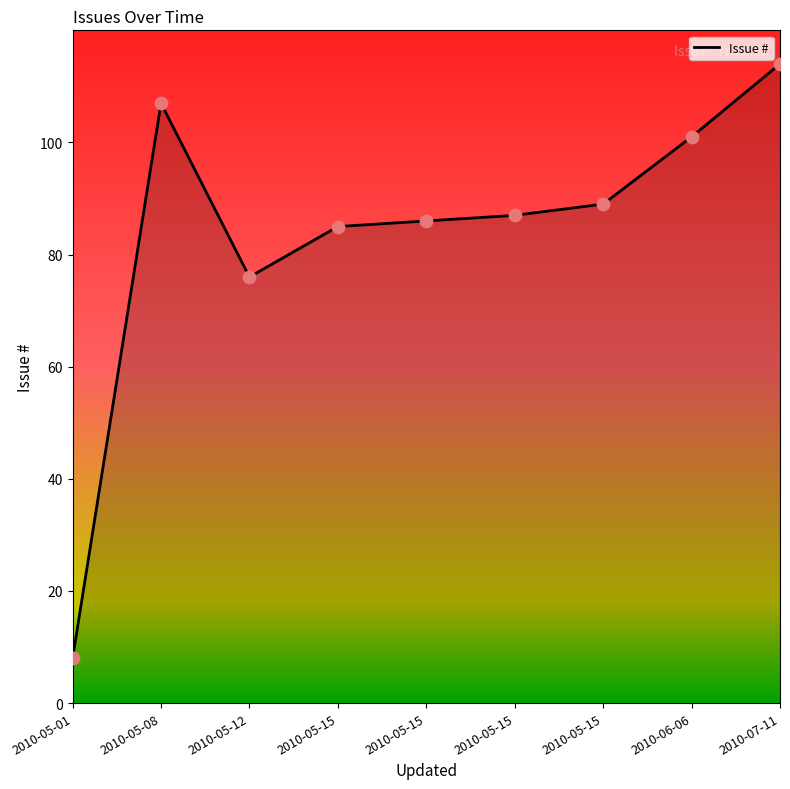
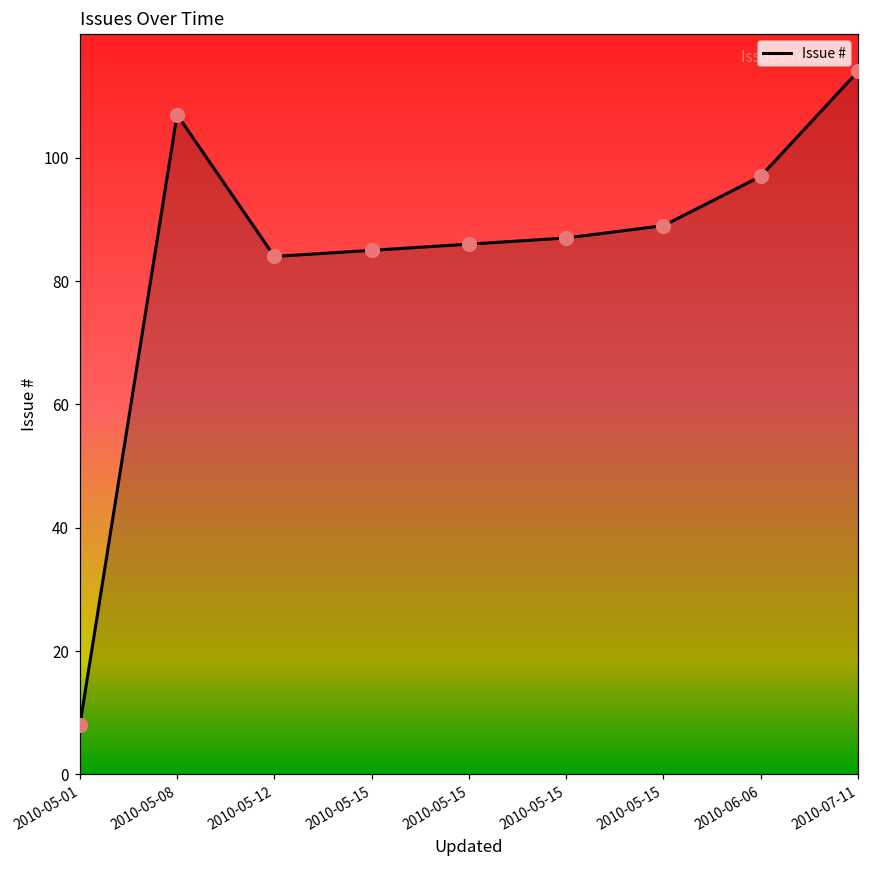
2010-05-12: 76 -> 84
2010-06-06: 101 -> 97
